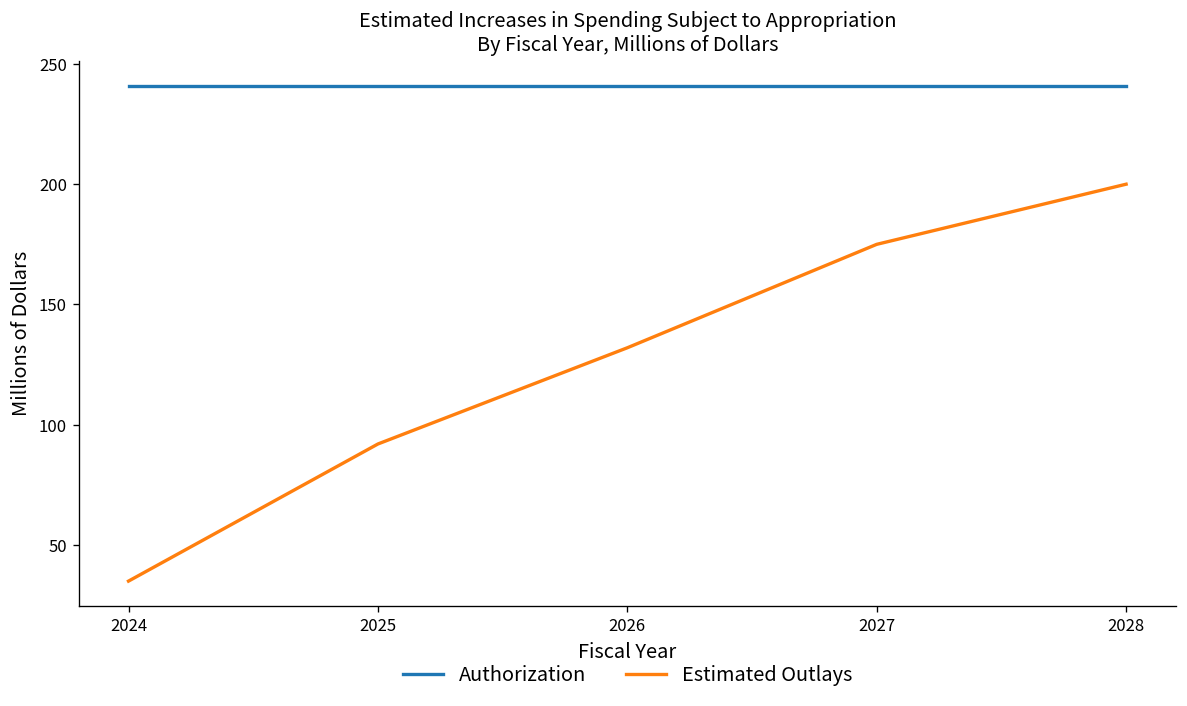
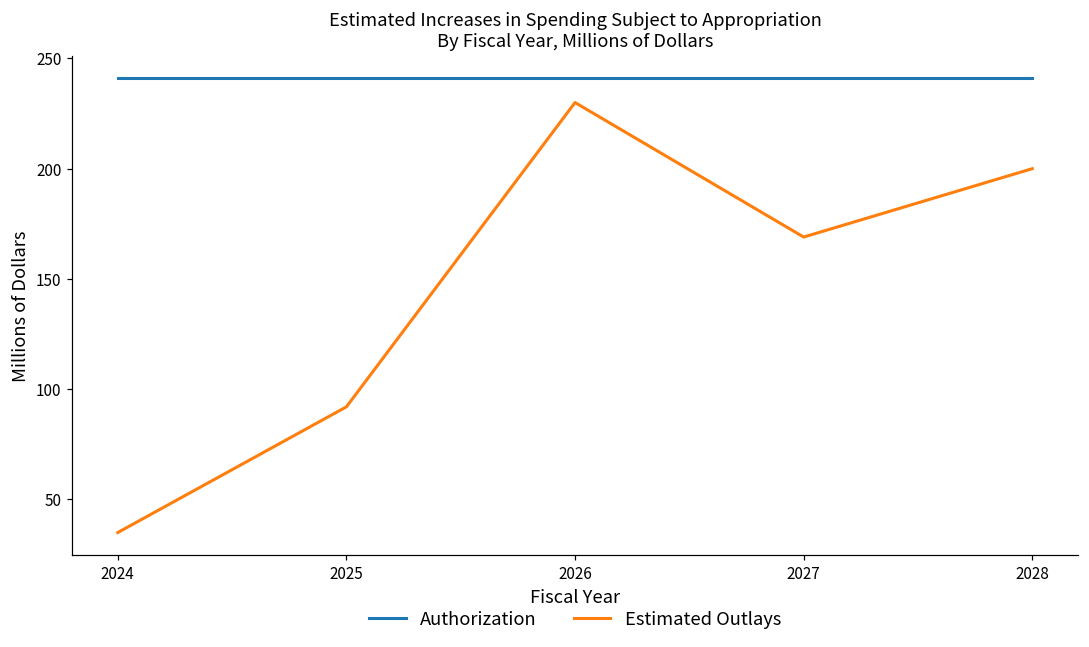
Estimated Outlays, 2026: 132 -> 230
Estimated Outlays, 2027: 175 -> 169
